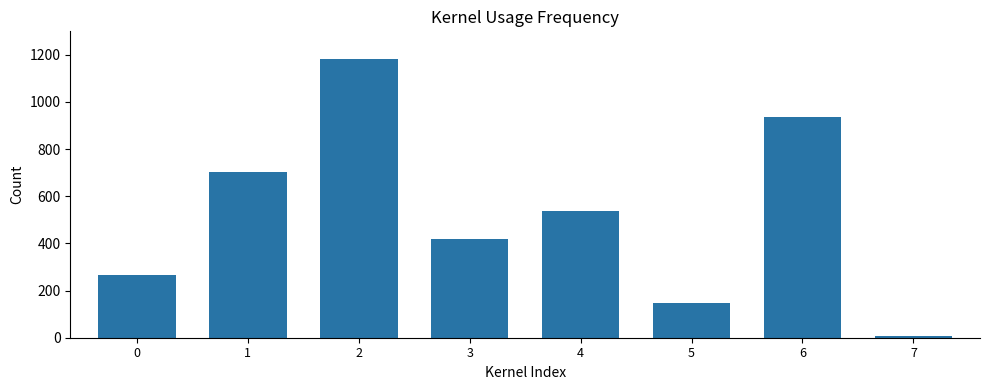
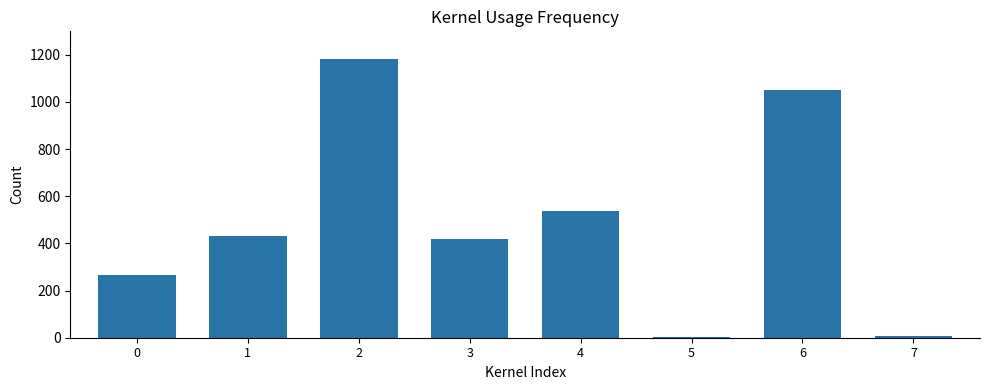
1: 700 -> 430
5: 150 -> 0
6: 940 -> 1050
